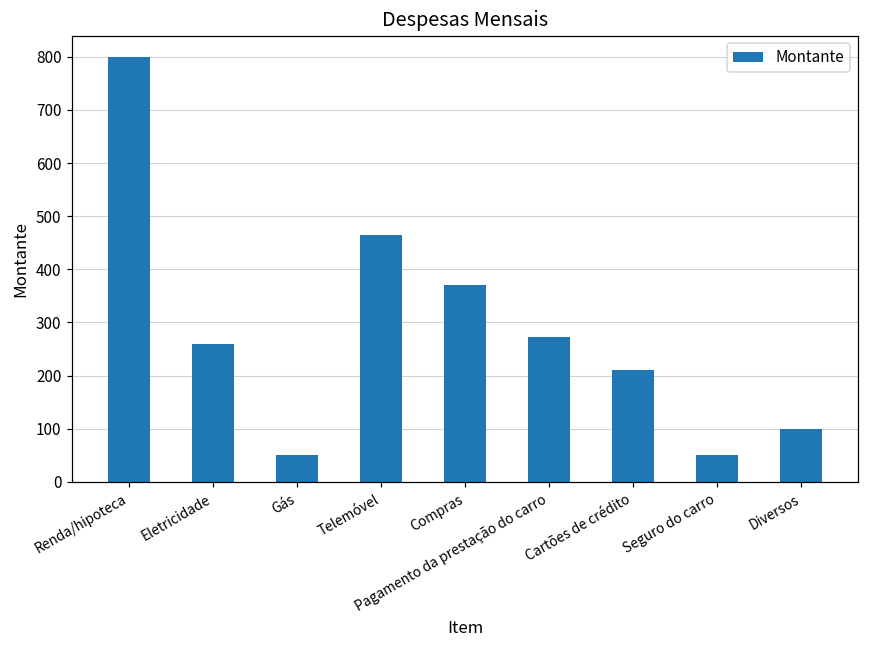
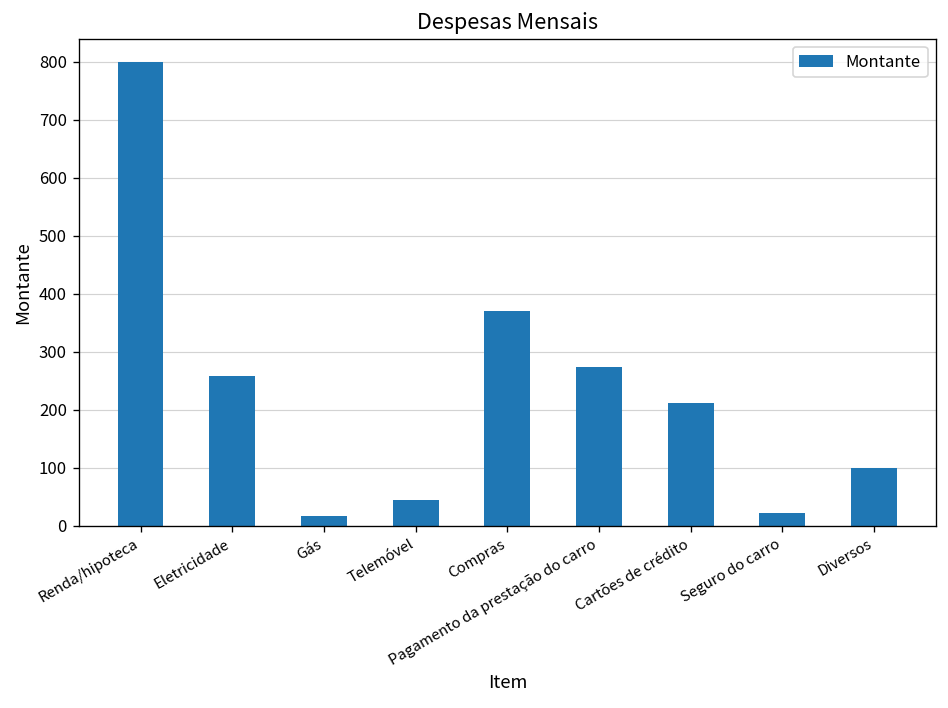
Gás: 50 -> 20
Telemóvel: 470 -> 50
Seguro do carro: 50 -> 20
